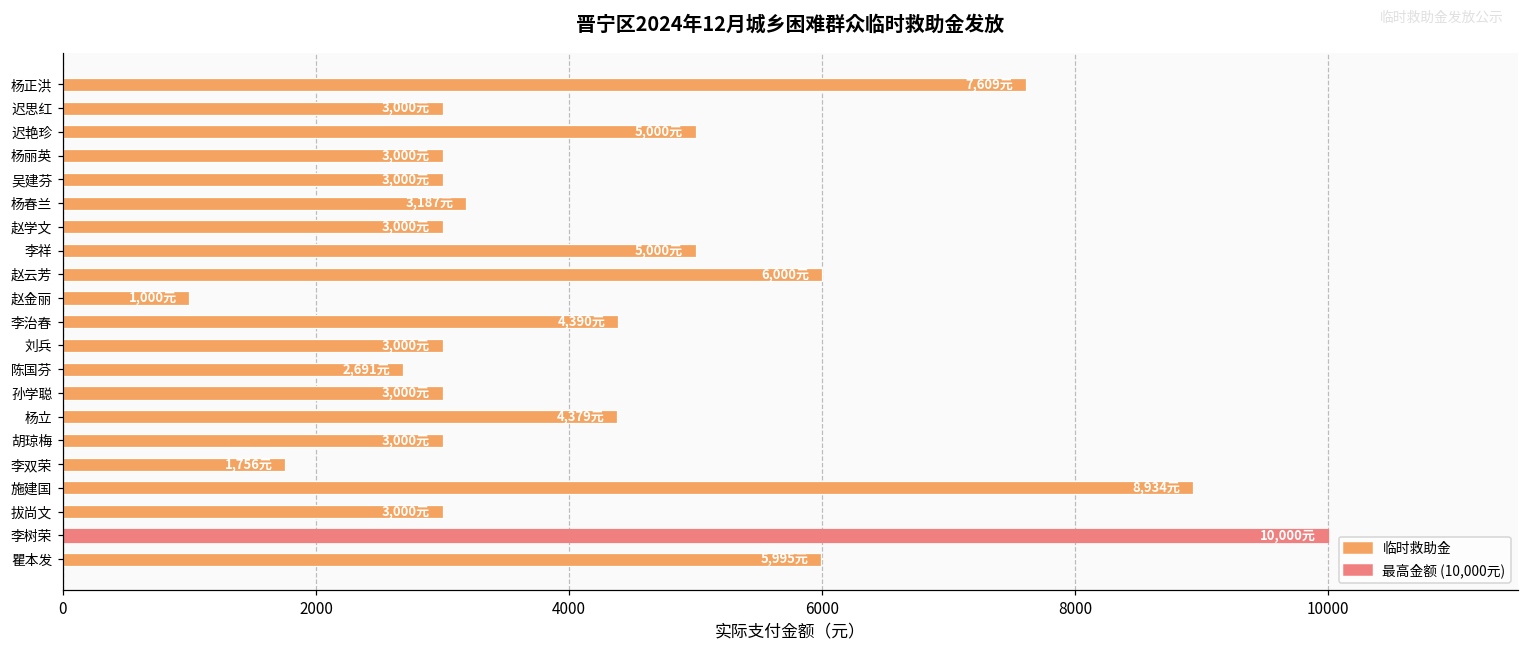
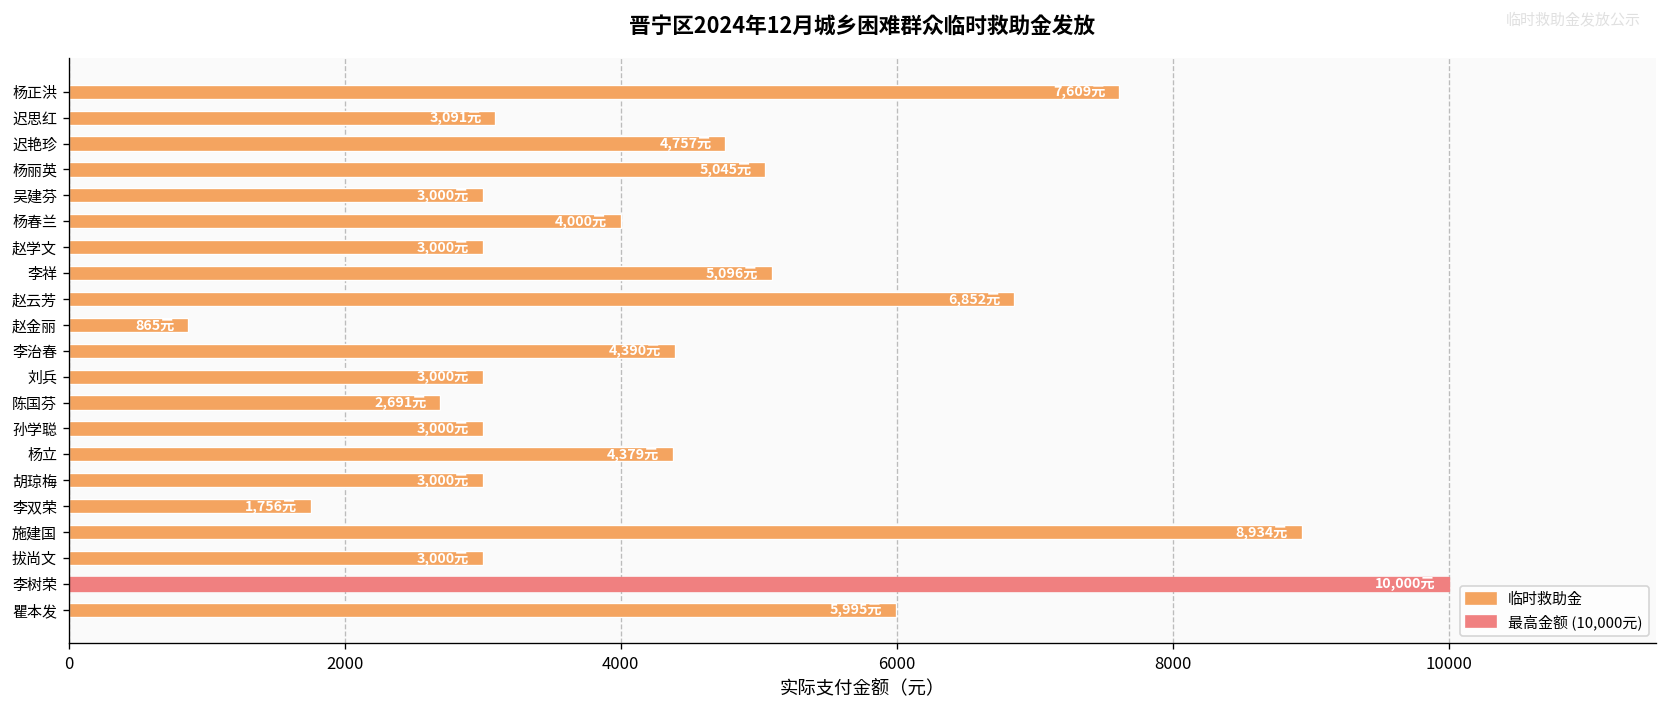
迟思红: 3,000元 -> 3,091元
迟艳珍: 5,000元 -> 4,757元
杨丽英: 3,000元 -> 5,045元
杨春兰: 3,187元 -> 4,000元
李祥: 5,000元 -> 5,096元
赵云芳: 6,000元 -> 6,852元
赵金丽: 1,000元 -> 865元
